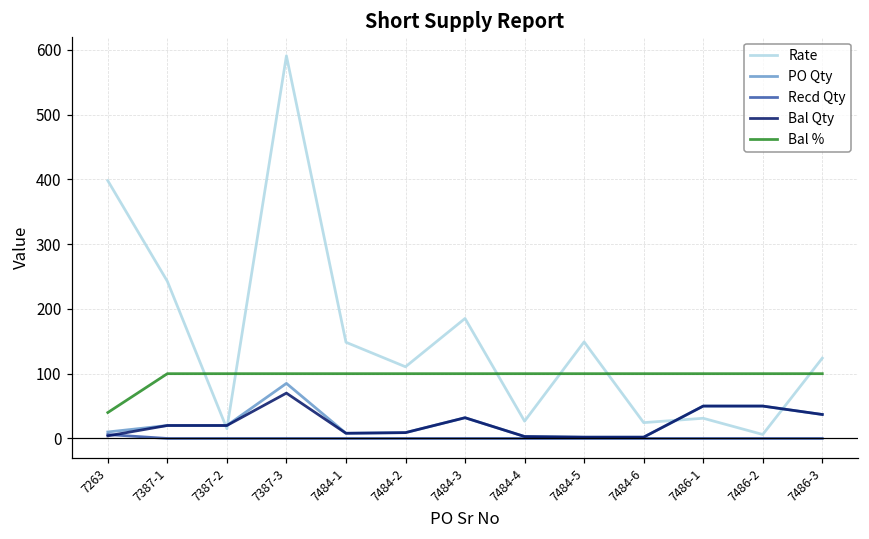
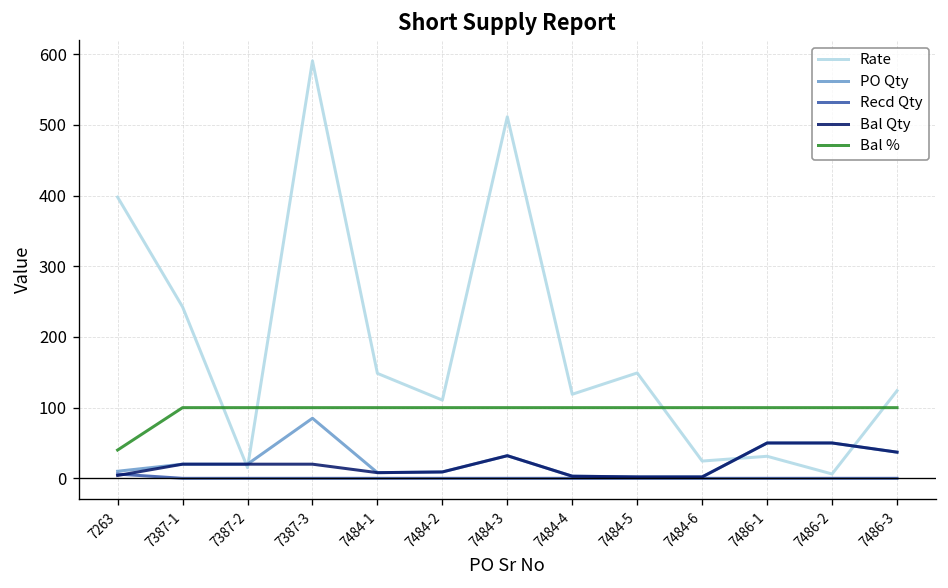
Bal Qty, 7387-3: 70 -> 20
Rate, 7484-3: 190 -> 510
Rate, 7484-4: 30 -> 120
